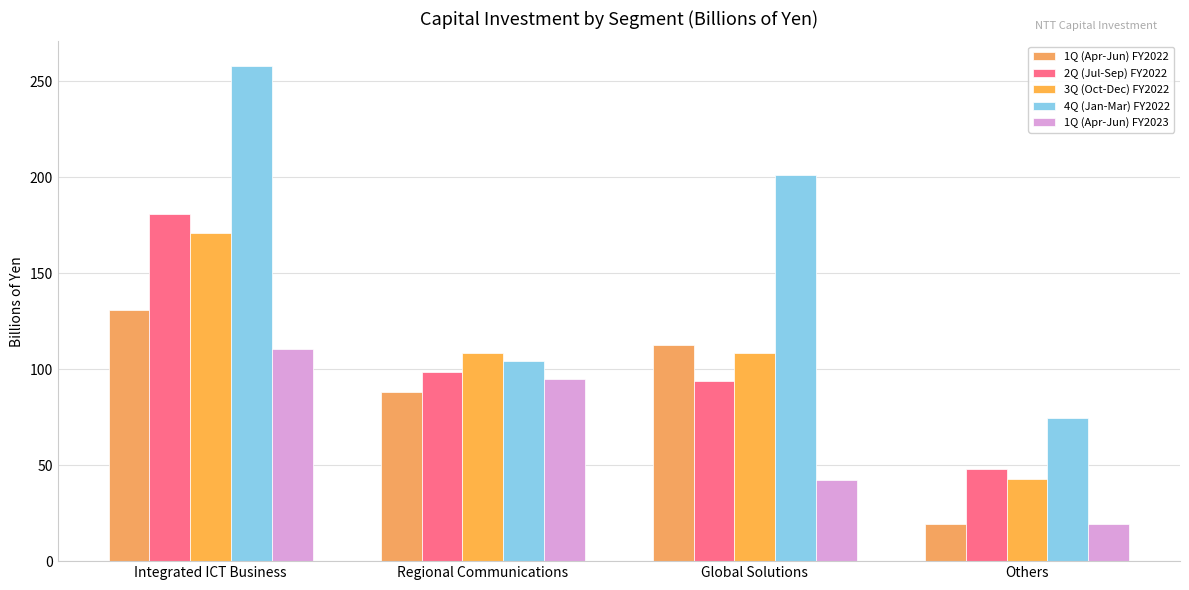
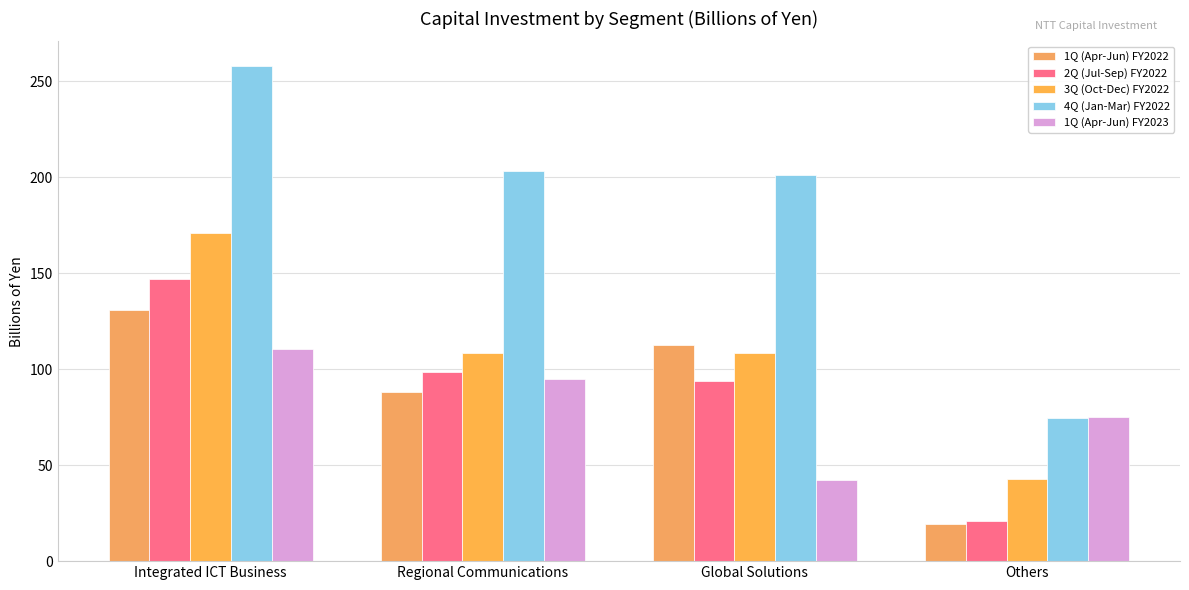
2Q (Jul-Sep) FY2022, Integrated ICT Business: 181 -> 147
4Q (Jan-Mar) FY2022, Regional Communications: 104 -> 204
2Q (Jul-Sep) FY2022, Others: 48 -> 21
1Q (Apr-Jun) FY2023, Others: 19 -> 75
